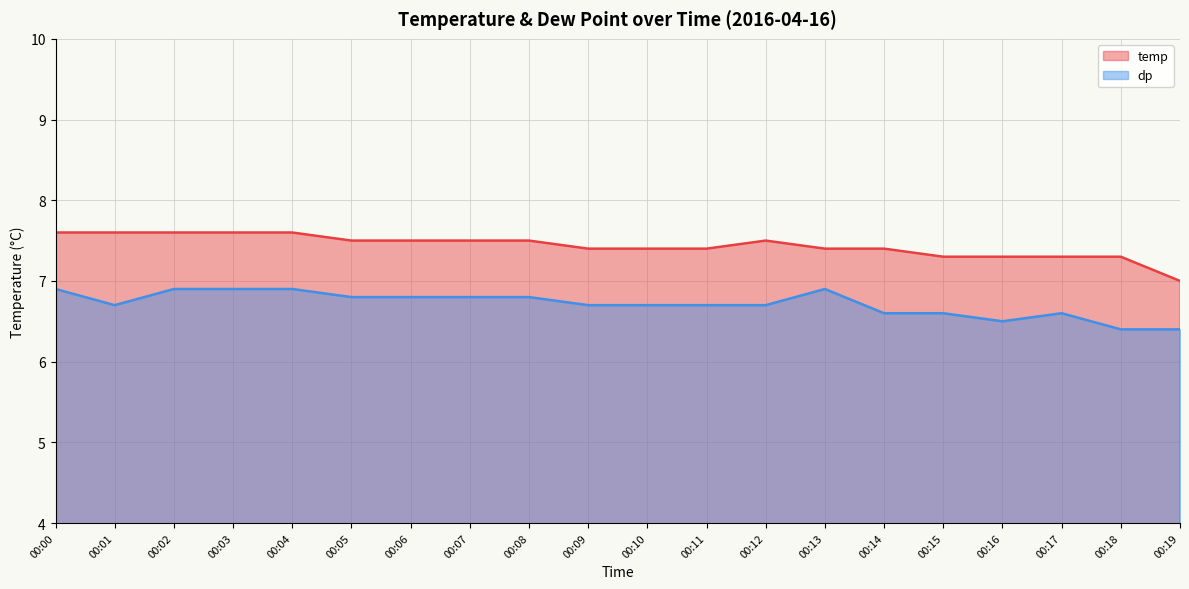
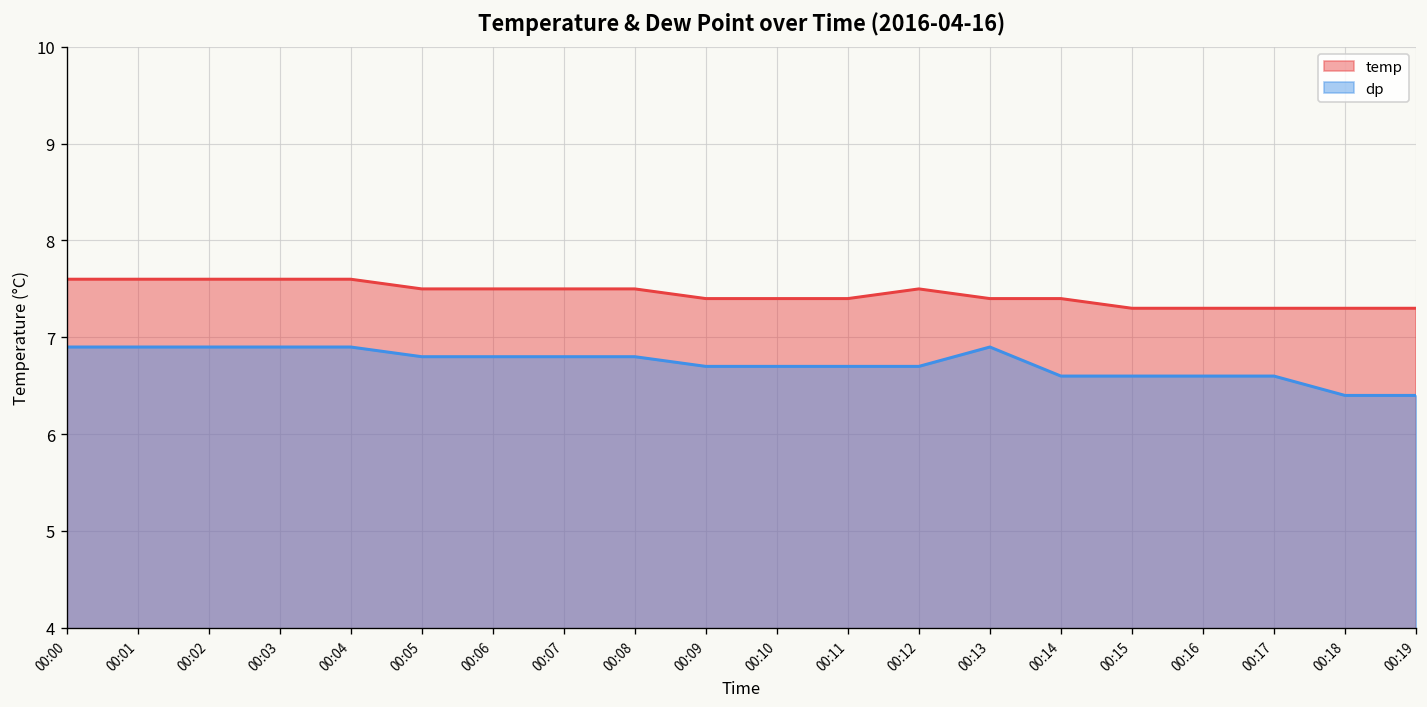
dp, 00:01: 6.7 -> 6.9
dp, 00:16: 6.5 -> 6.6
temp, 00:19: 7.0 -> 7.3
